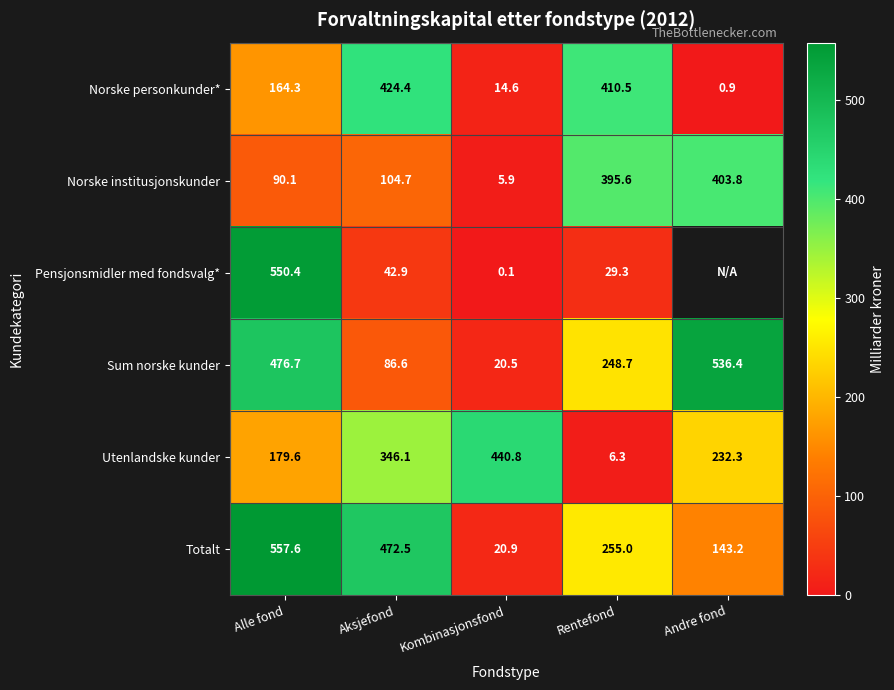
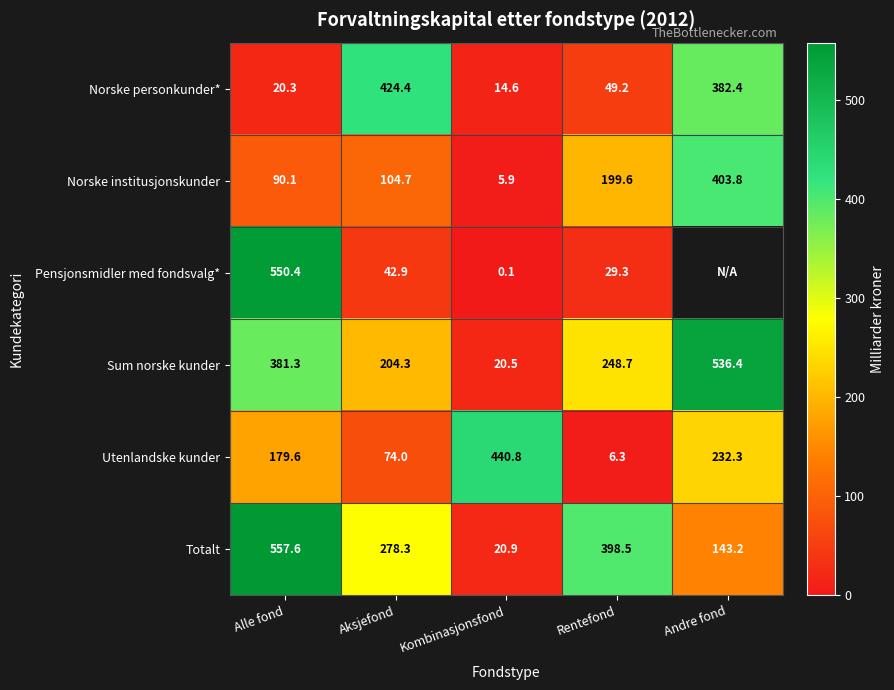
Norske personkunder*, Alle fond: 164.3 -> 20.3
Norske personkunder*, Rentefond: 410.5 -> 49.2
Norske personkunder*, Andre fond: 0.9 -> 382.4
Norske institusjonskunder, Rentefond: 395.6 -> 199.6
Sum norske kunder, Alle fond: 476.7 -> 381.3
Sum norske kunder, Aksjefond: 86.6 -> 204.3
Utenlandske kunder, Aksjefond: 346.1 -> 74.0
Totalt, Aksjefond: 472.5 -> 278.3
Totalt, Rentefond: 255.0 -> 398.5
